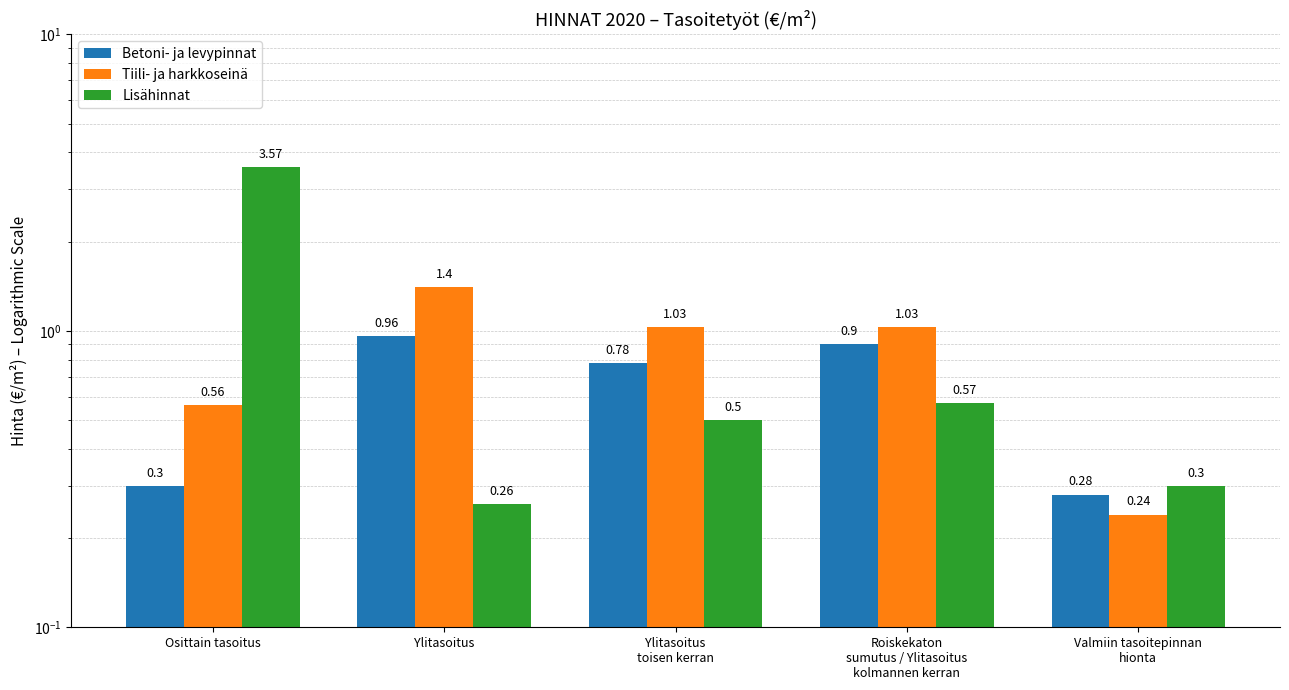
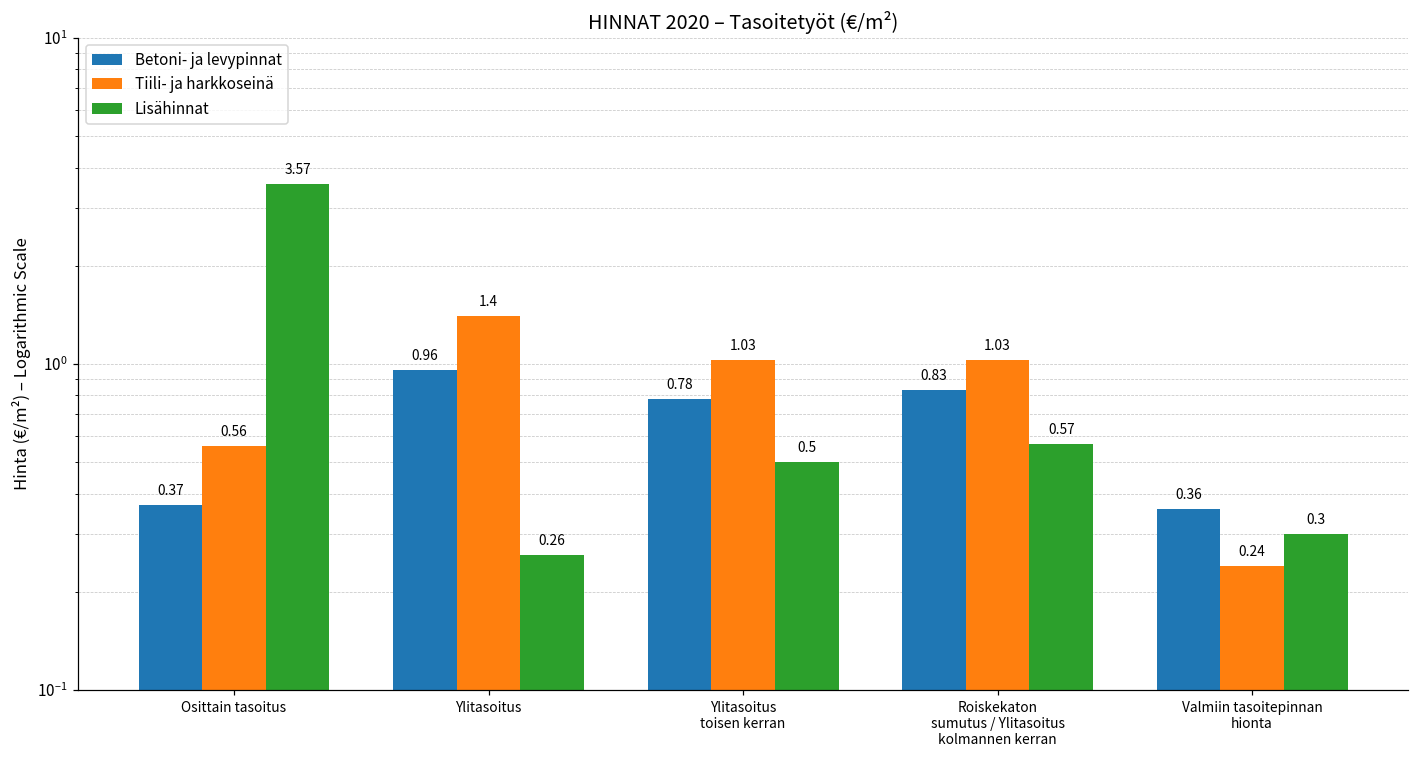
Betoni- ja levypinnat, Osittain tasoitus: 0.3 -> 0.37
Betoni- ja levypinnat, Roiskekaton sumutus / Ylitasoitus kolmannen kerran: 0.9 -> 0.83
Betoni- ja levypinnat, Valmiin tasoitepinnan hionta: 0.28 -> 0.36
